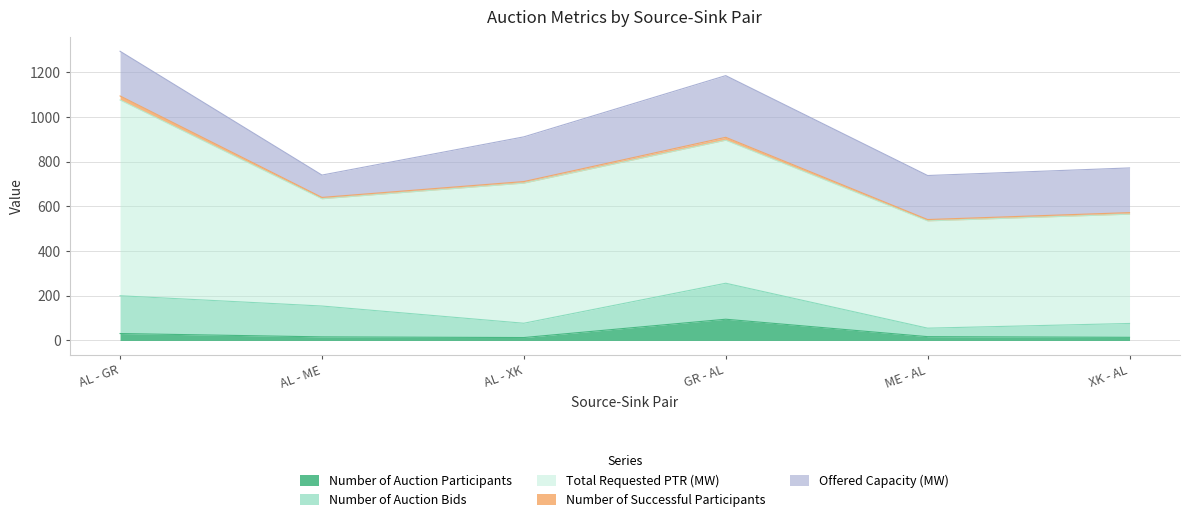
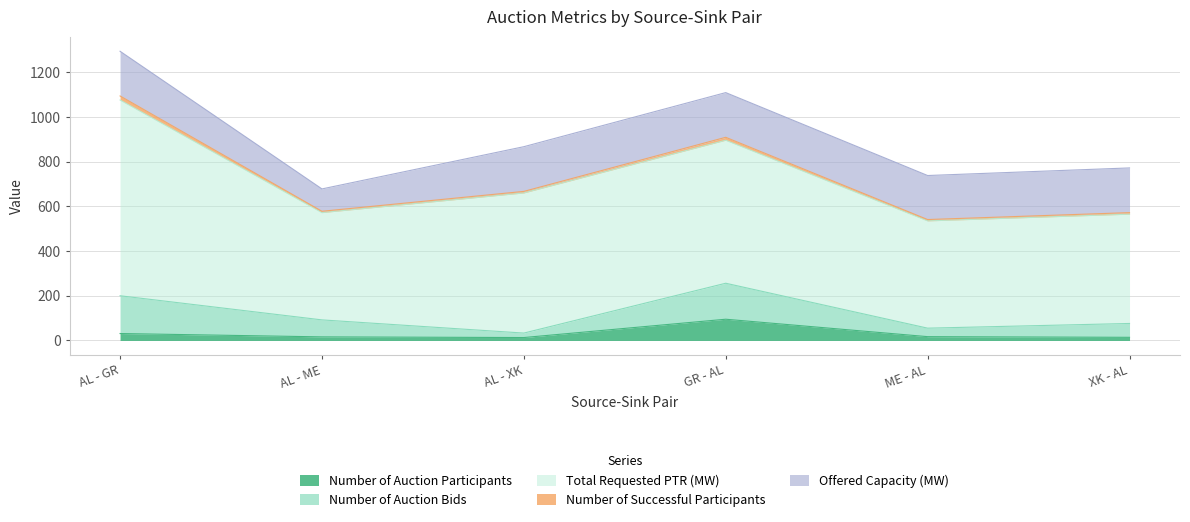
Number of Auction Bids, AL - ME: 140 -> 80
Number of Auction Bids, AL - XK: 60 -> 20
Offered Capacity (MW), GR - AL: 280 -> 200
